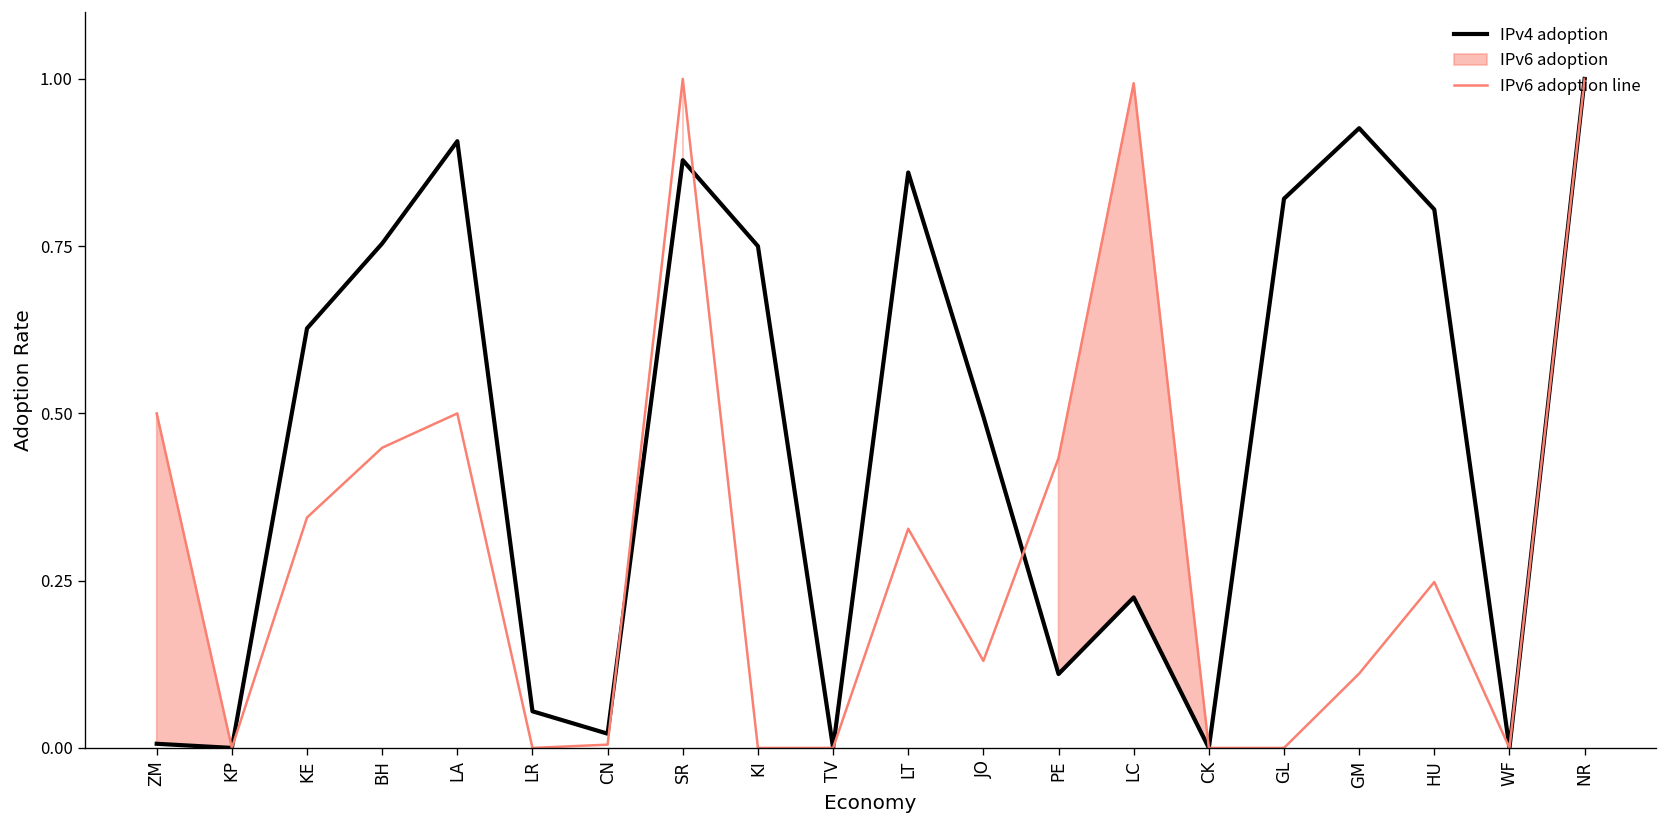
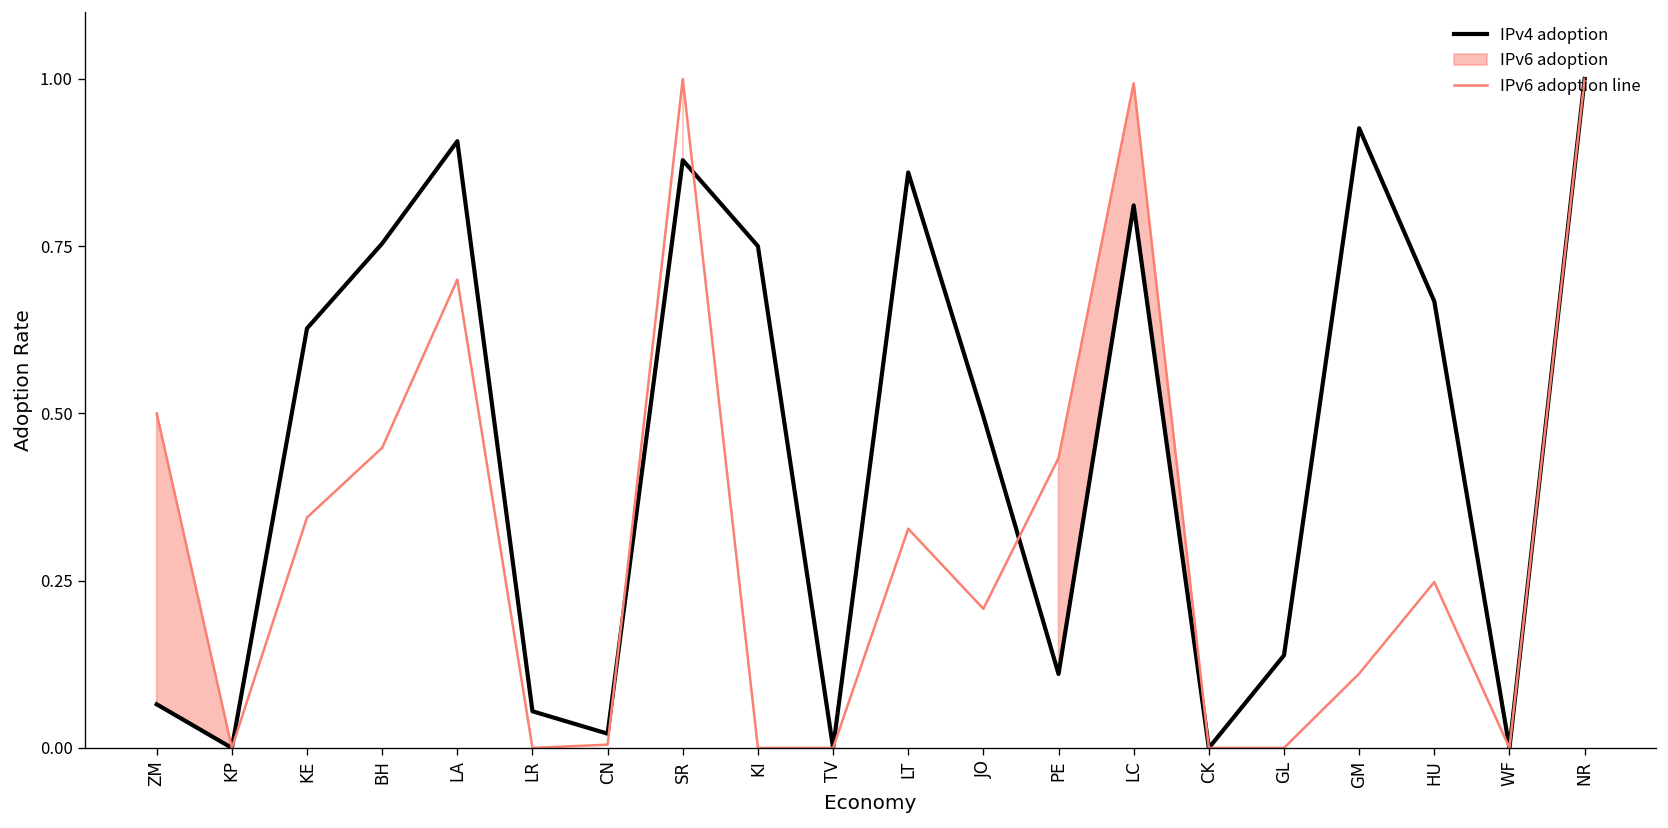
IPv4 adoption, ZM: 0.01 -> 0.07
IPv6 adoption line, LA: 0.5 -> 0.7
IPv6 adoption line, JO: 0.13 -> 0.21
IPv4 adoption, LC: 0.23 -> 0.81
IPv4 adoption, GL: 0.82 -> 0.14
IPv4 adoption, HU: 0.80 -> 0.67
